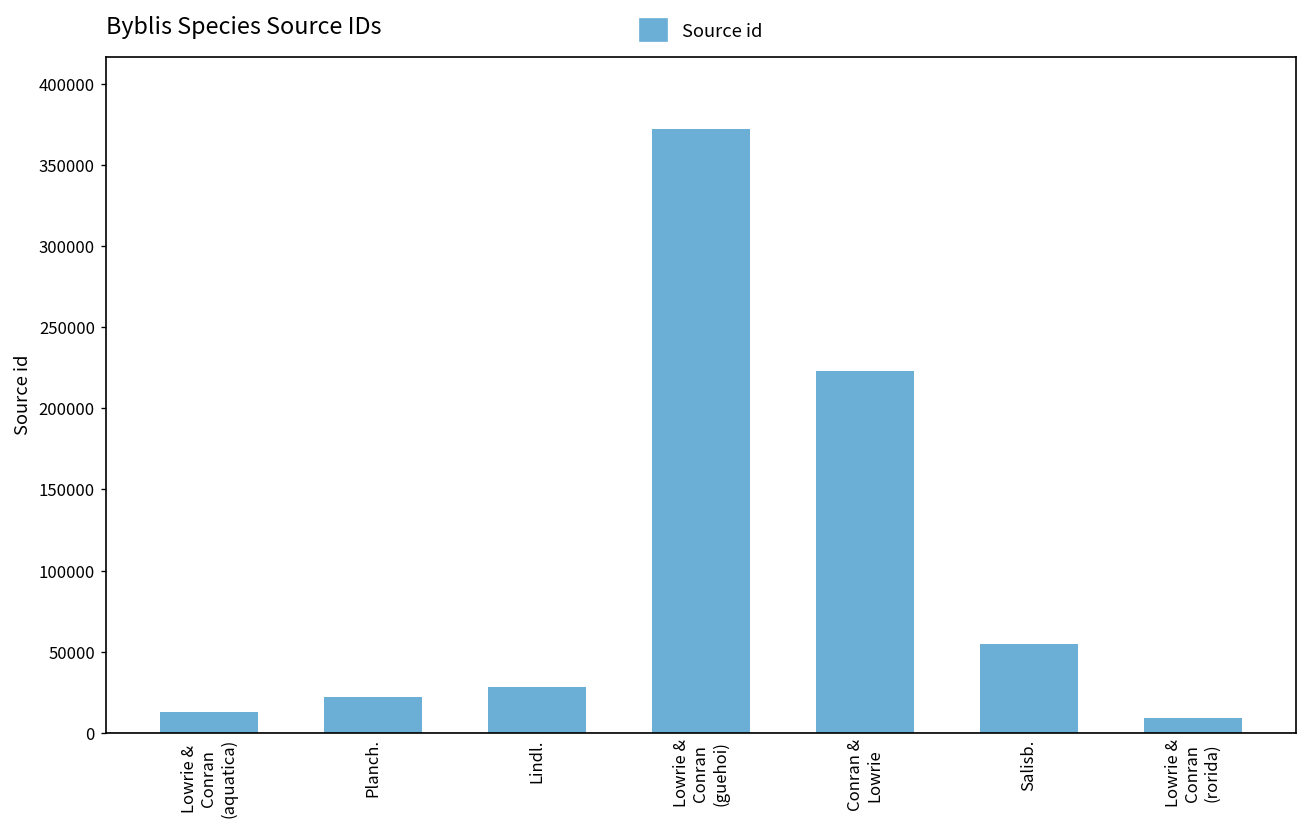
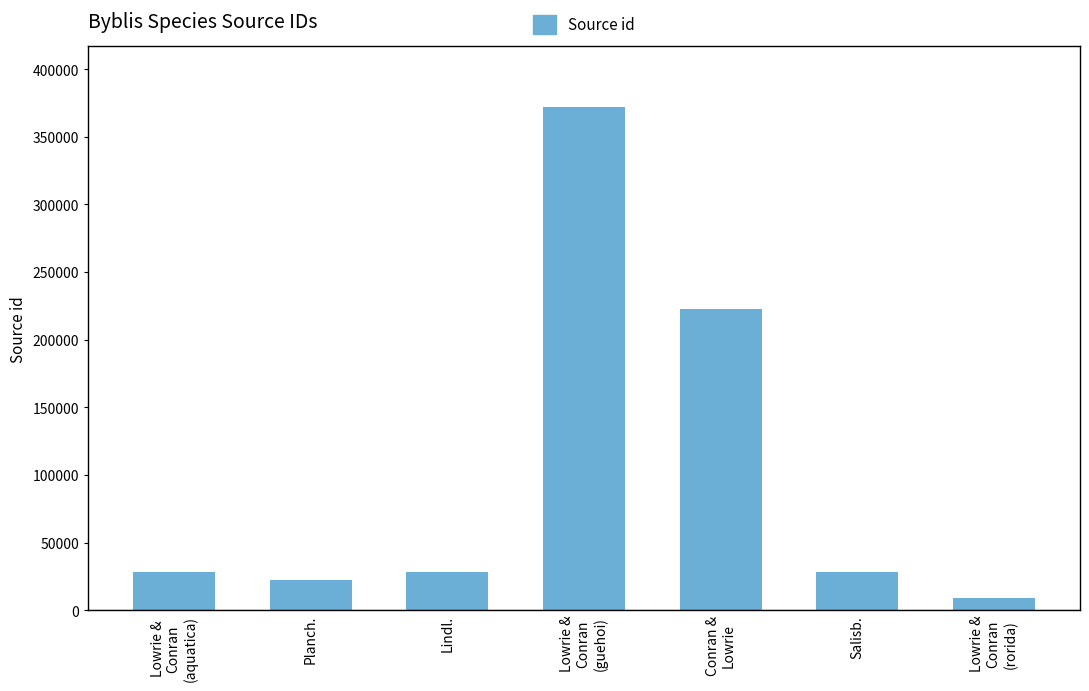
Lowrie & Conran (aquatica): 13000 -> 28000
Salisb.: 55000 -> 28000
